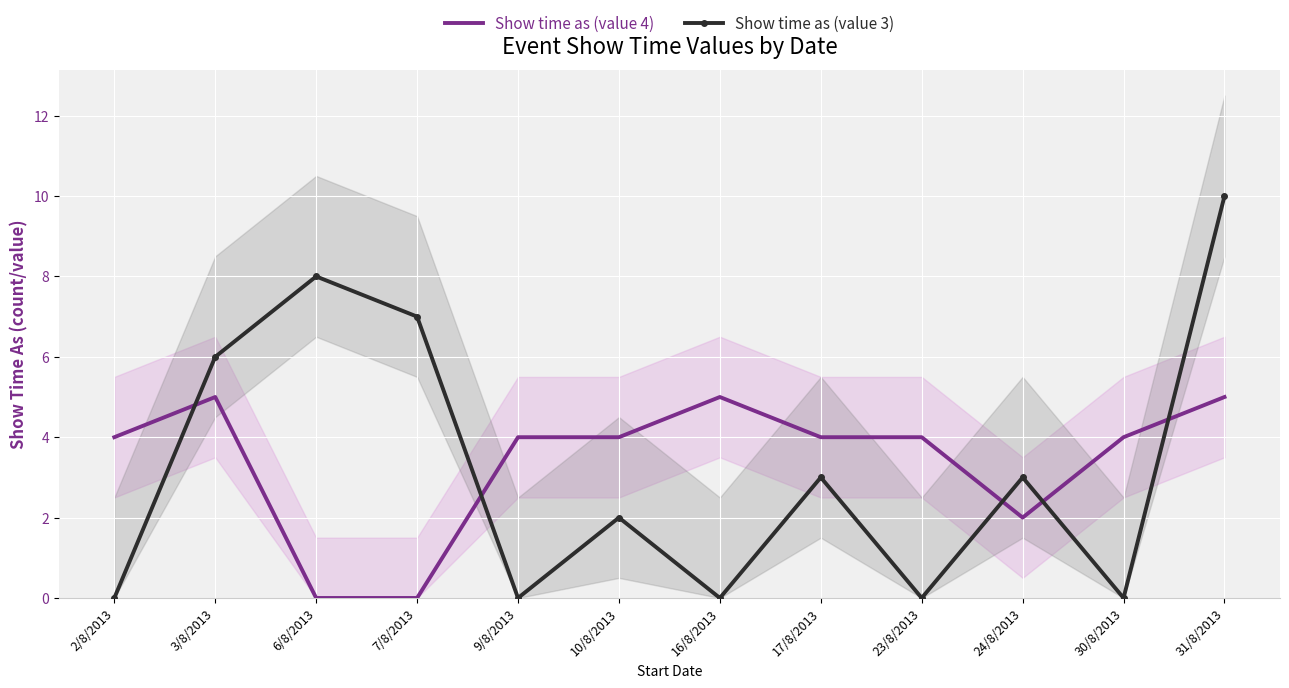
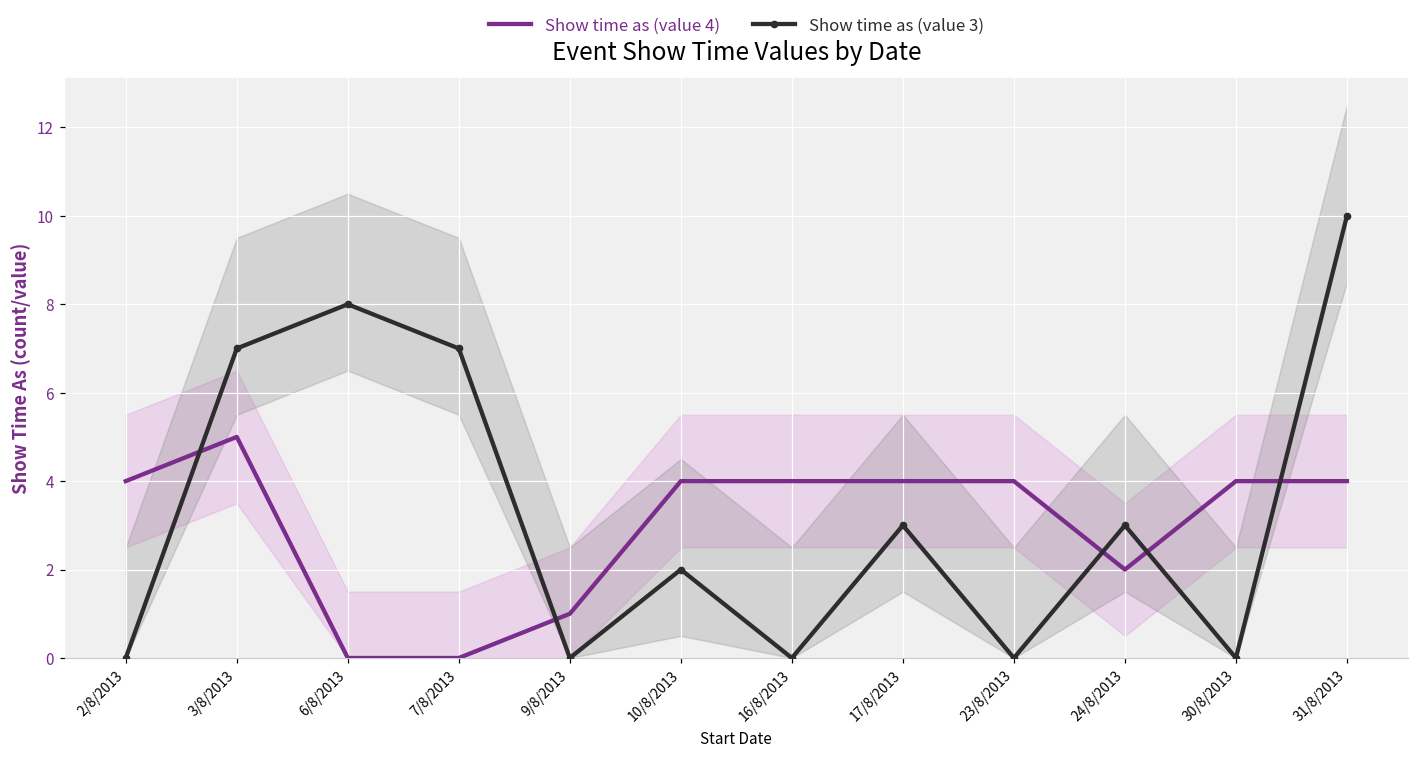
Show time as (value 3), 3/8/2013: 6 -> 7
Show time as (value 4), 9/8/2013: 4 -> 1
Show time as (value 4), 16/8/2013: 5 -> 4
Show time as (value 4), 31/8/2013: 5 -> 4
